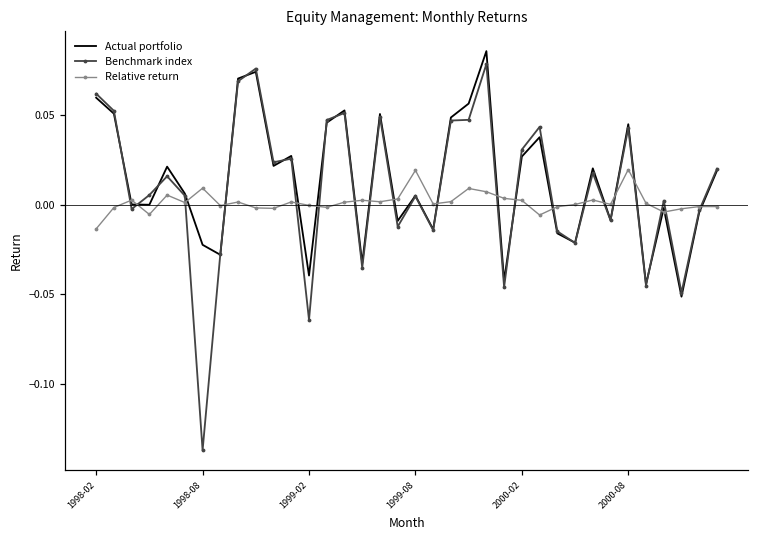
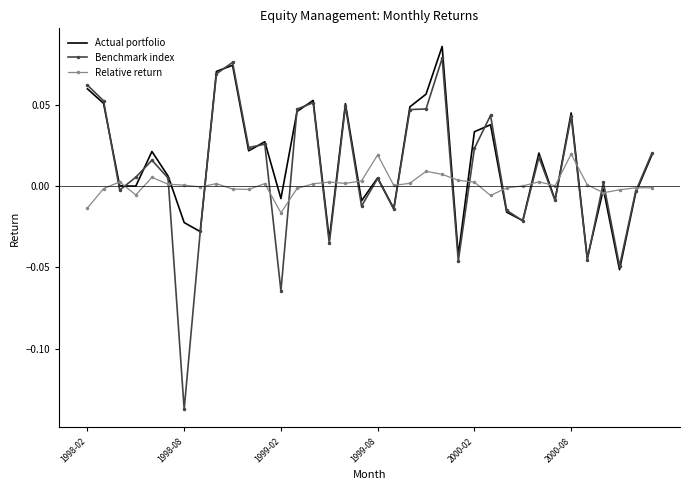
Relative return, 1998-08: 0.009 -> 0.001
Actual portfolio, 1999-02: -0.040 -> -0.008
Relative return, 1999-02: 0.000 -> -0.016
Actual portfolio, 2000-02: 0.027 -> 0.033
Benchmark index, 2000-02: 0.031 -> 0.023
